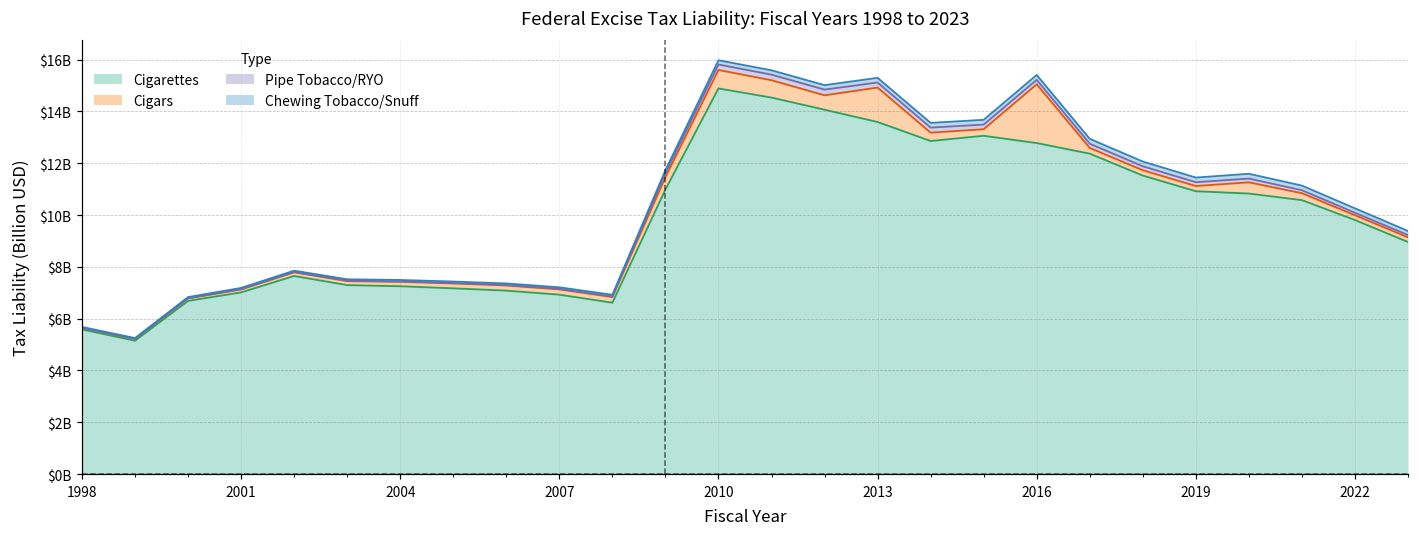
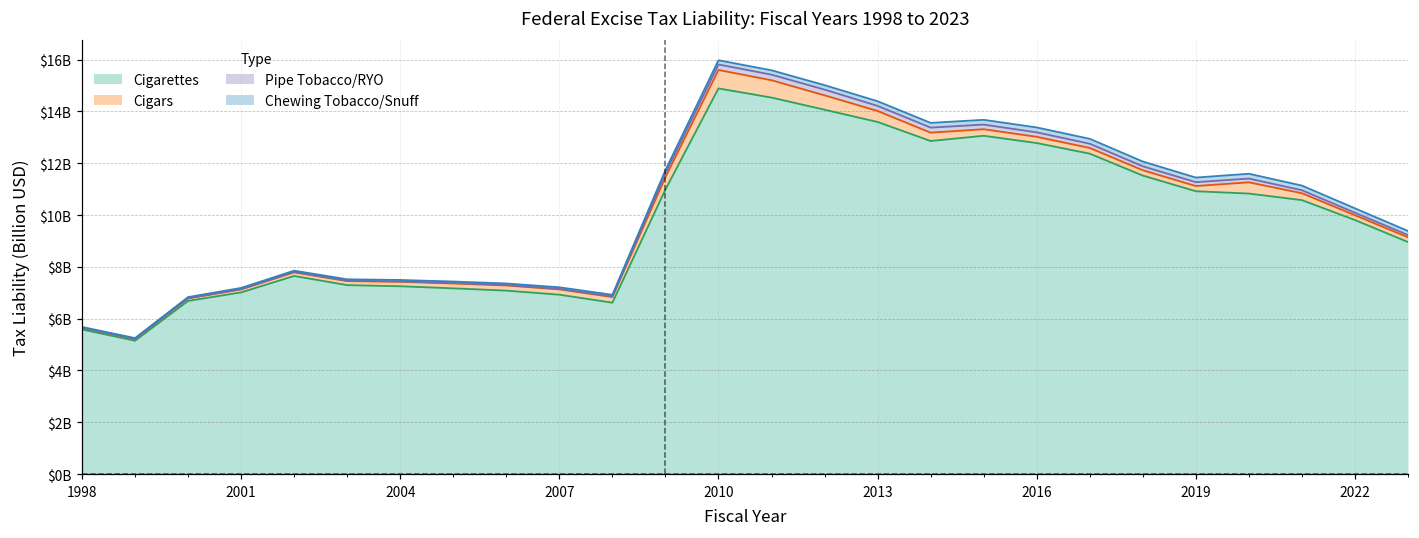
Cigars, 2013: $1300000000 -> $400000000
Cigars, 2016: $2300000000 -> $200000000
